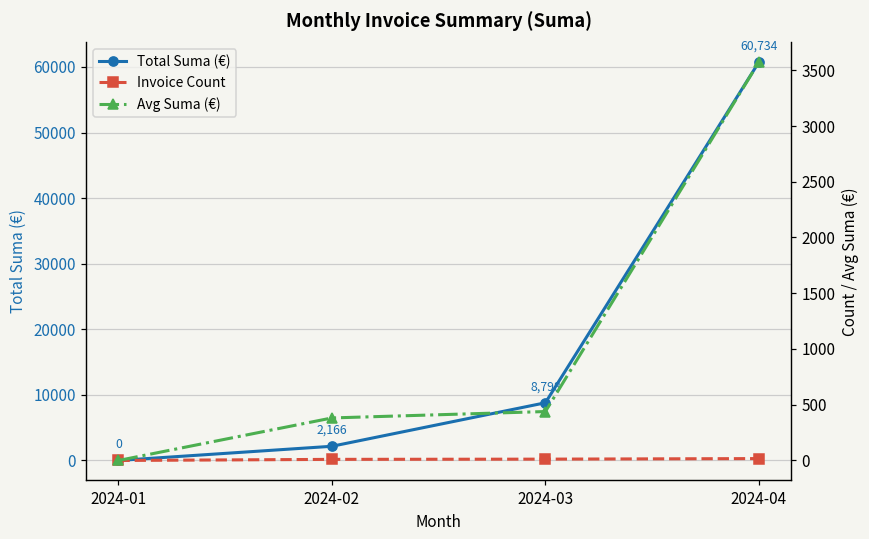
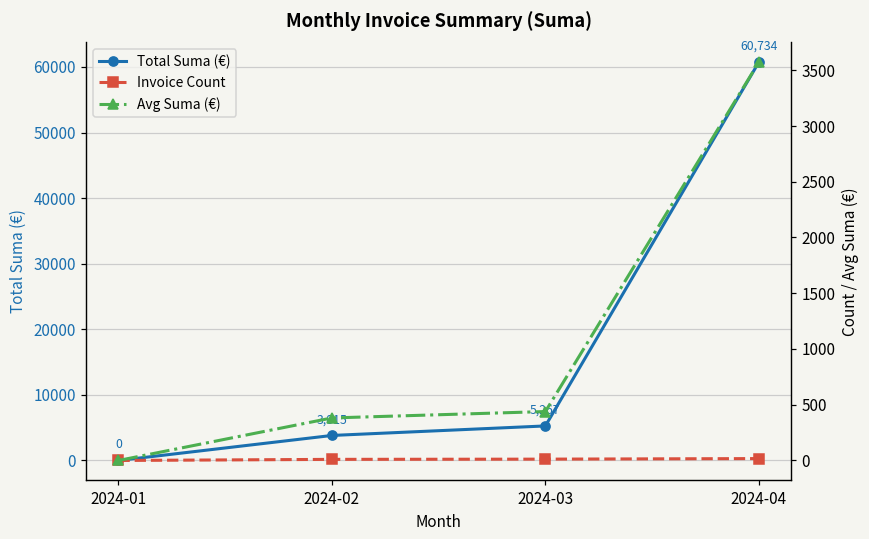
Total Suma (€), 2024-02: 2,166 -> 3,815
Total Suma (€), 2024-03: 8,798 -> 5,267
